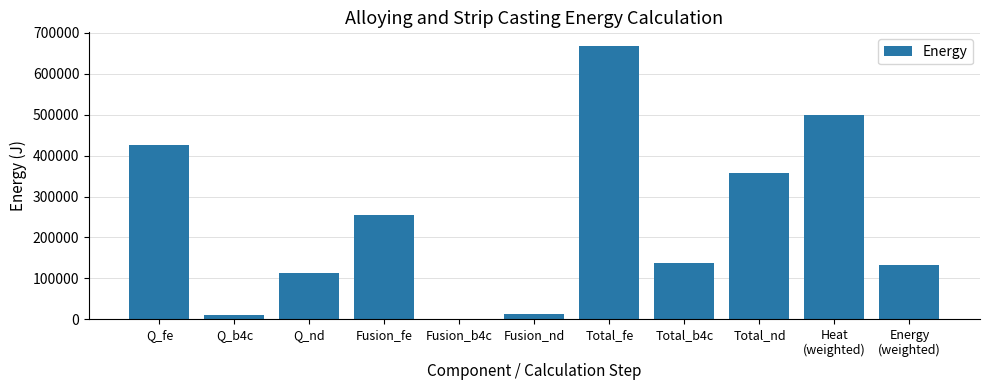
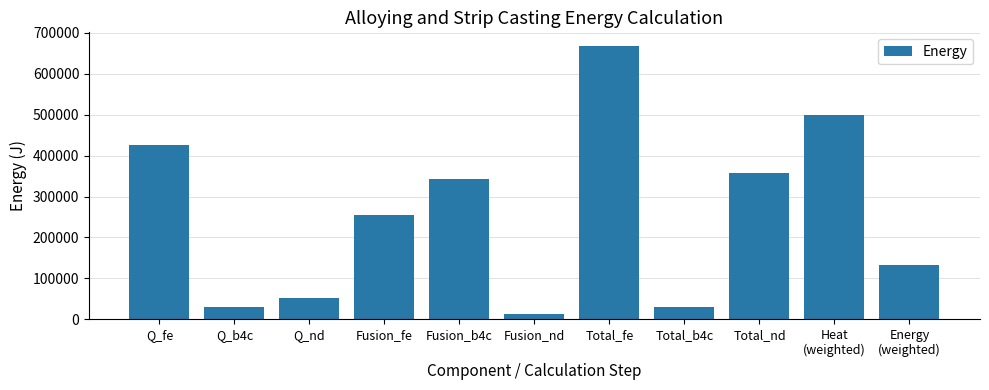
Q_b4c: 10000 -> 30000
Q_nd: 110000 -> 50000
Fusion_b4c: 0 -> 340000
Total_b4c: 140000 -> 30000
